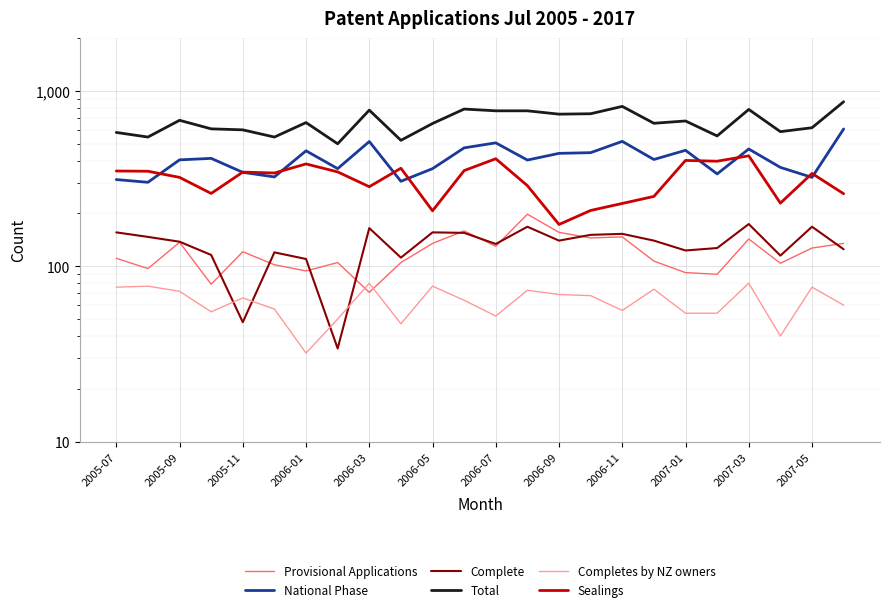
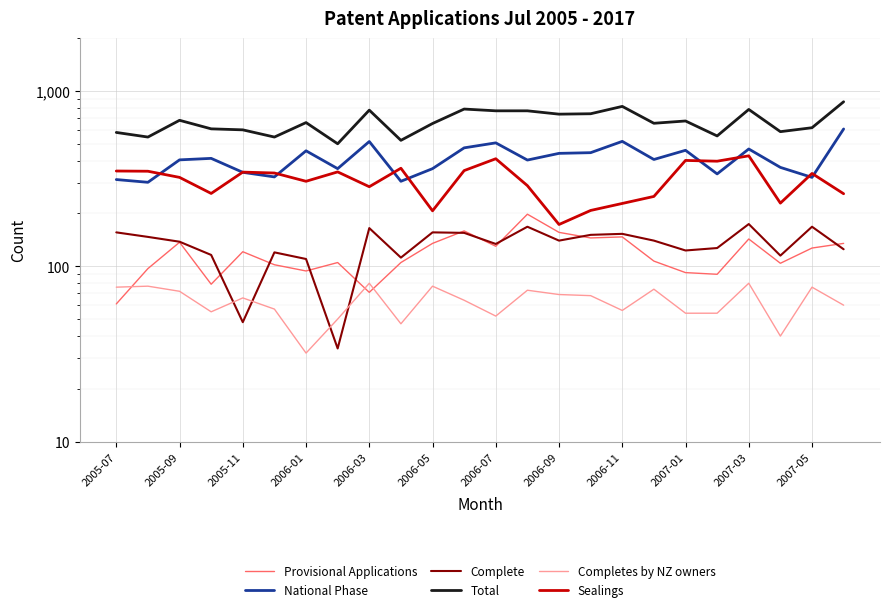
Provisional Applications, 2005-07: 110 -> 61
Sealings, 2006-01: 380 -> 310
